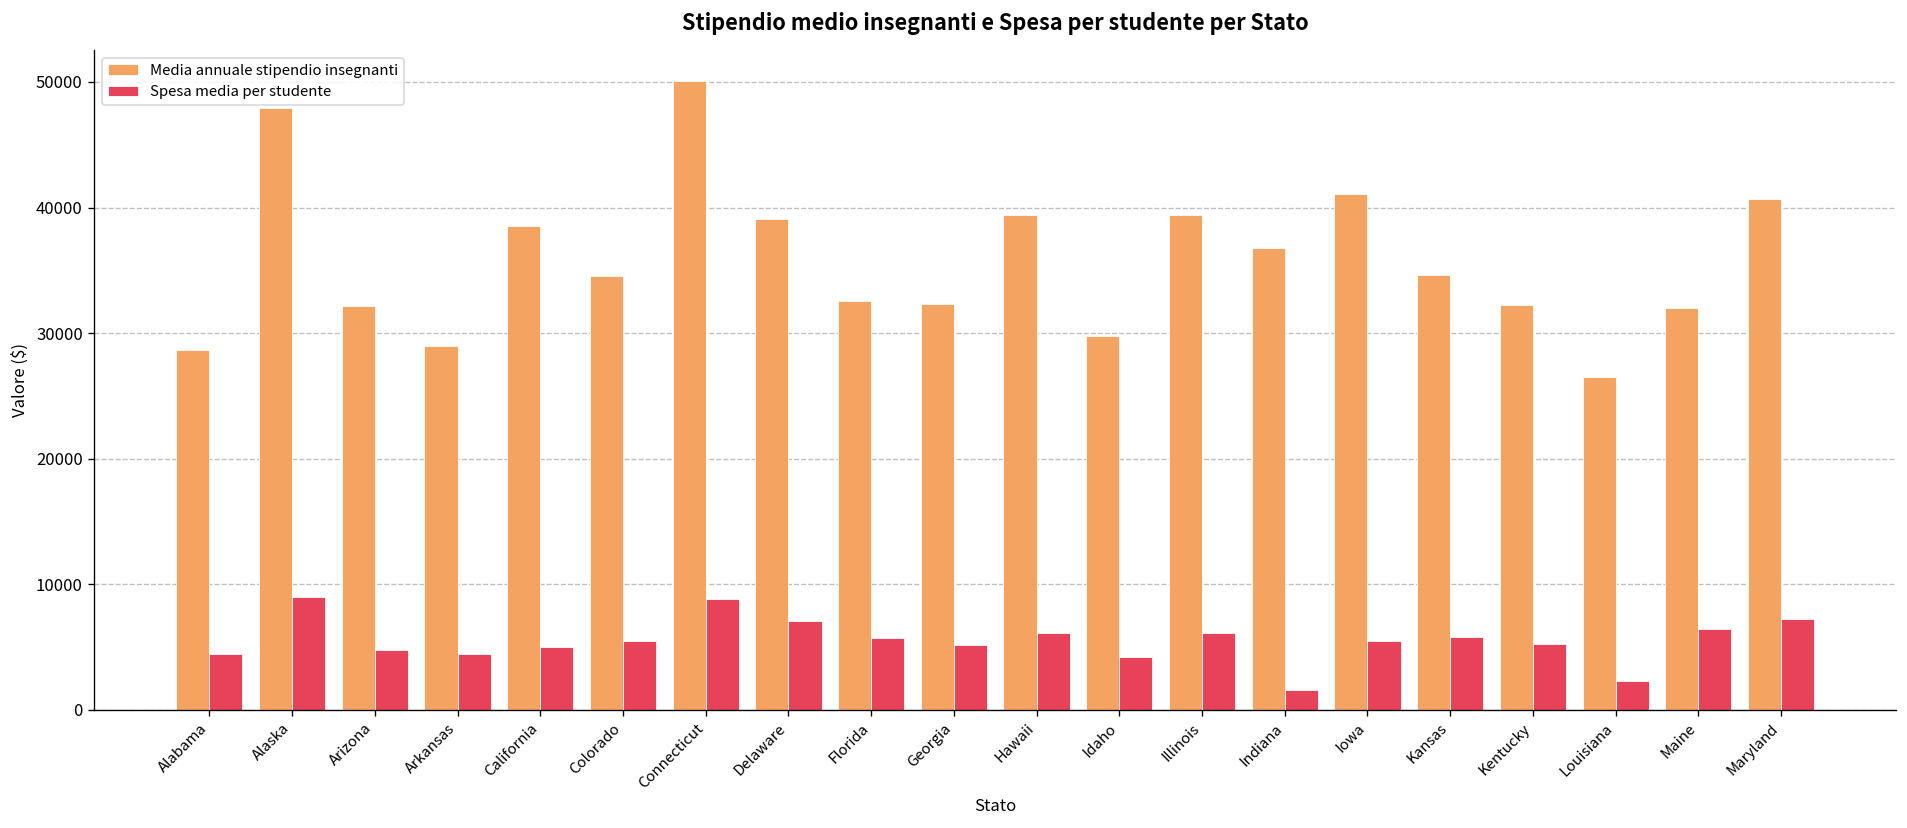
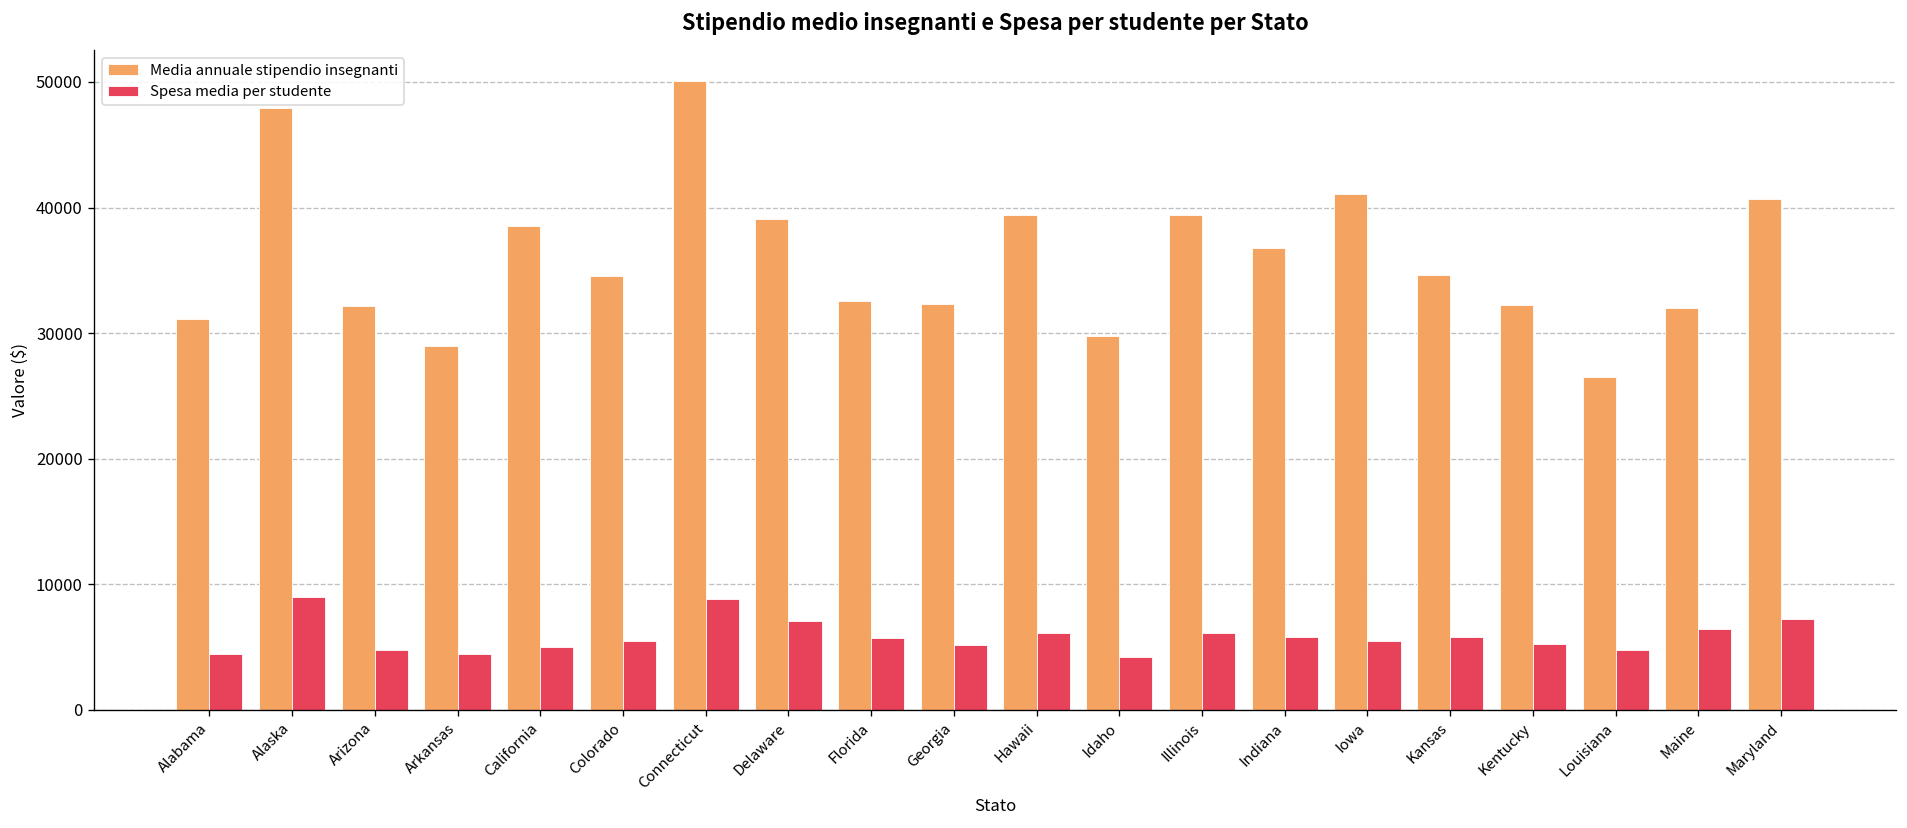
Media annuale stipendio insegnanti, Alabama: 28600 -> 31100
Spesa media per studente, Indiana: 1600 -> 5800
Spesa media per studente, Louisiana: 2300 -> 4800
